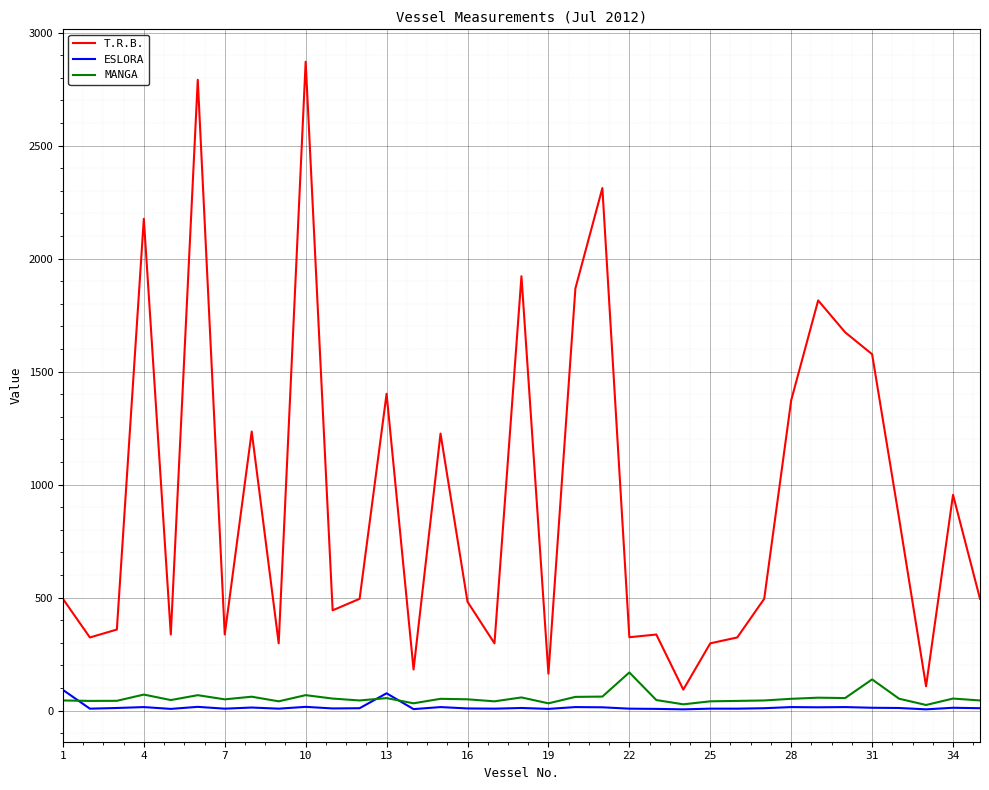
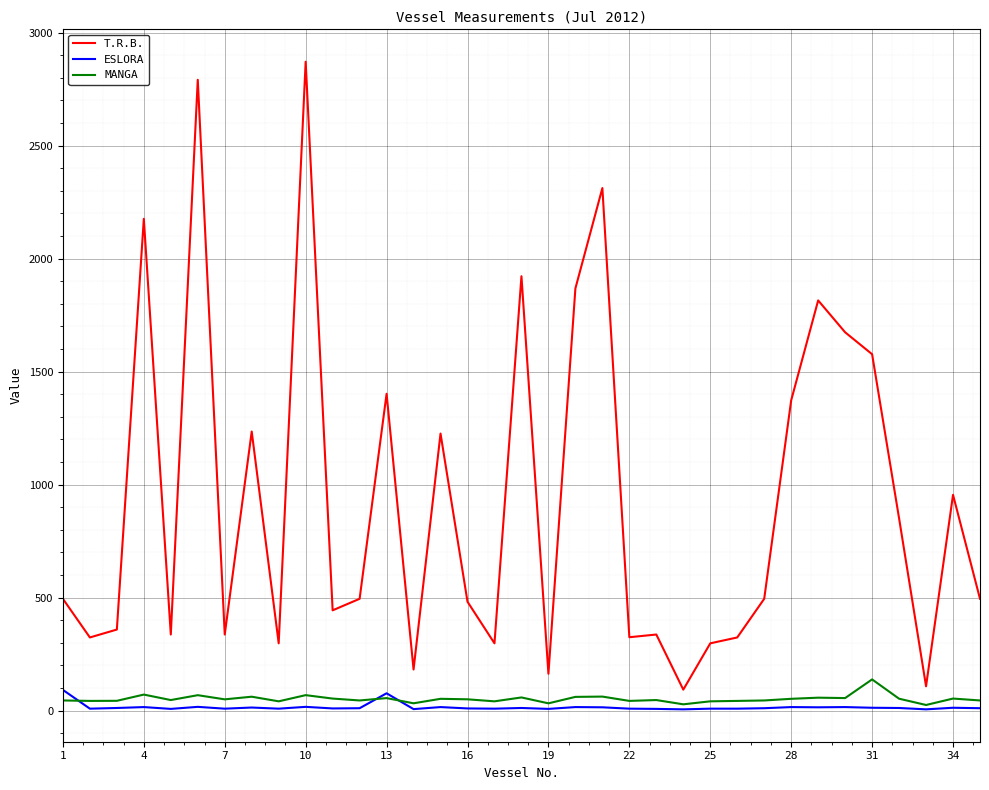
MANGA, 22: 170 -> 40
